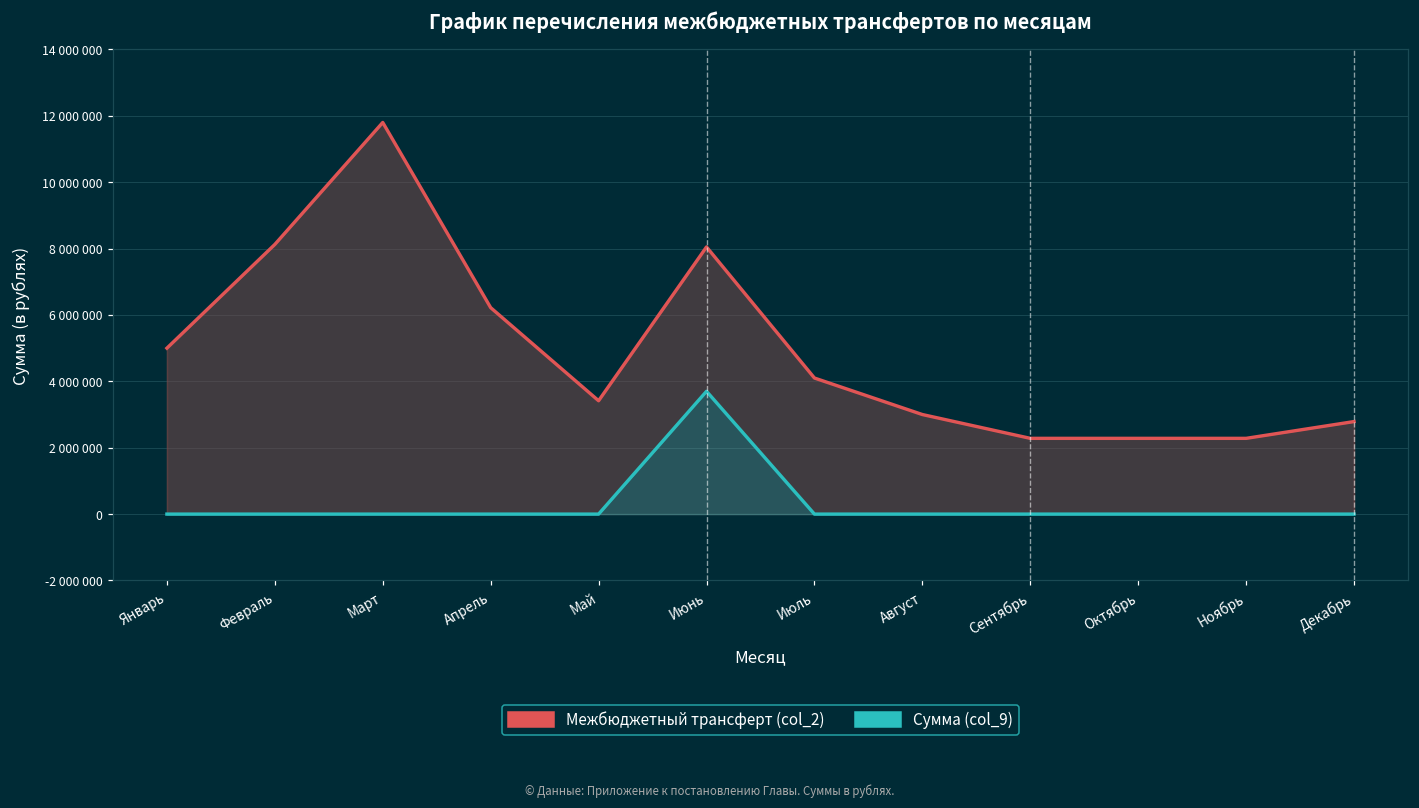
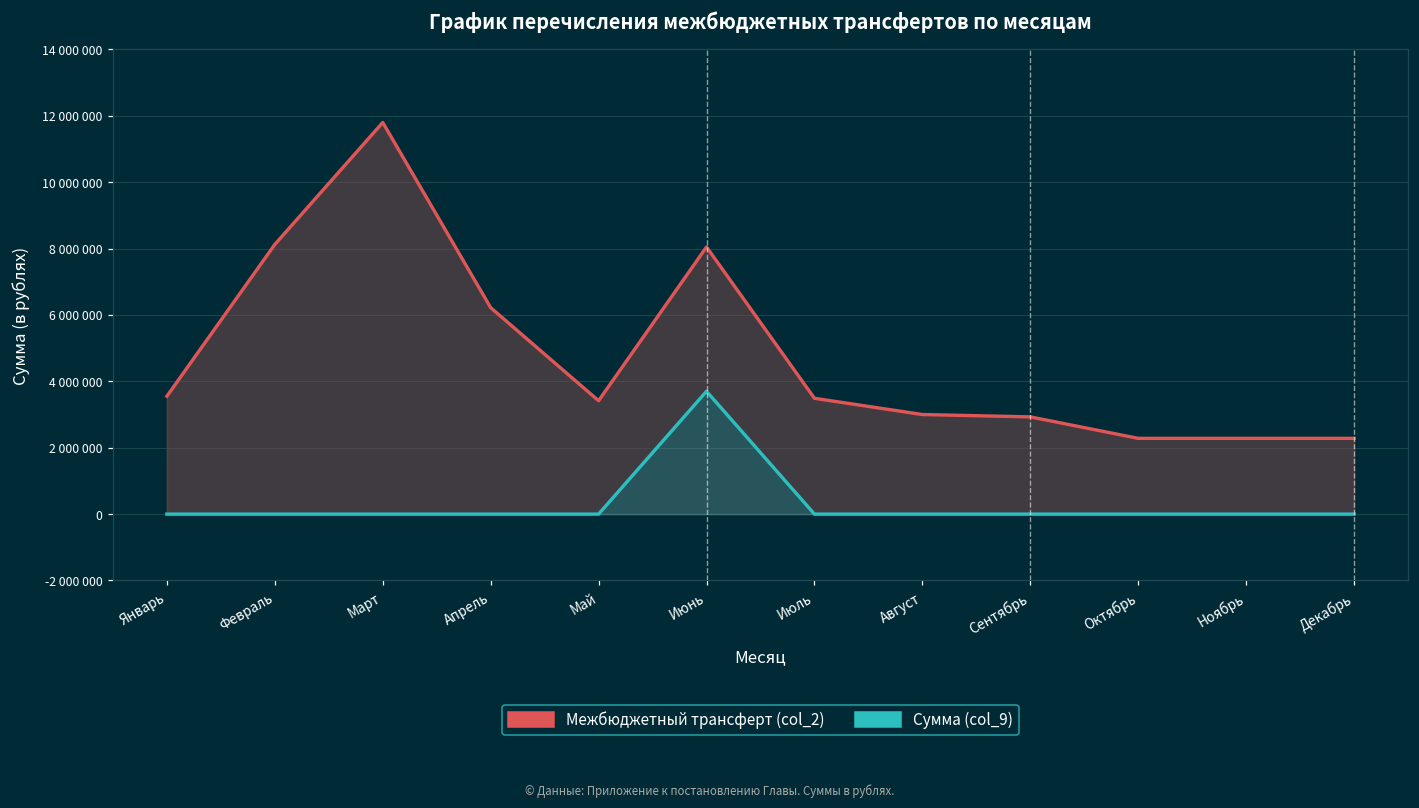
Межбюджетный трансферт (col_2), Январь: 5000000 -> 3600000
Межбюджетный трансферт (col_2), Июль: 4100000 -> 3500000
Межбюджетный трансферт (col_2), Сентябрь: 2300000 -> 2900000
Межбюджетный трансферт (col_2), Декабрь: 2800000 -> 2300000
